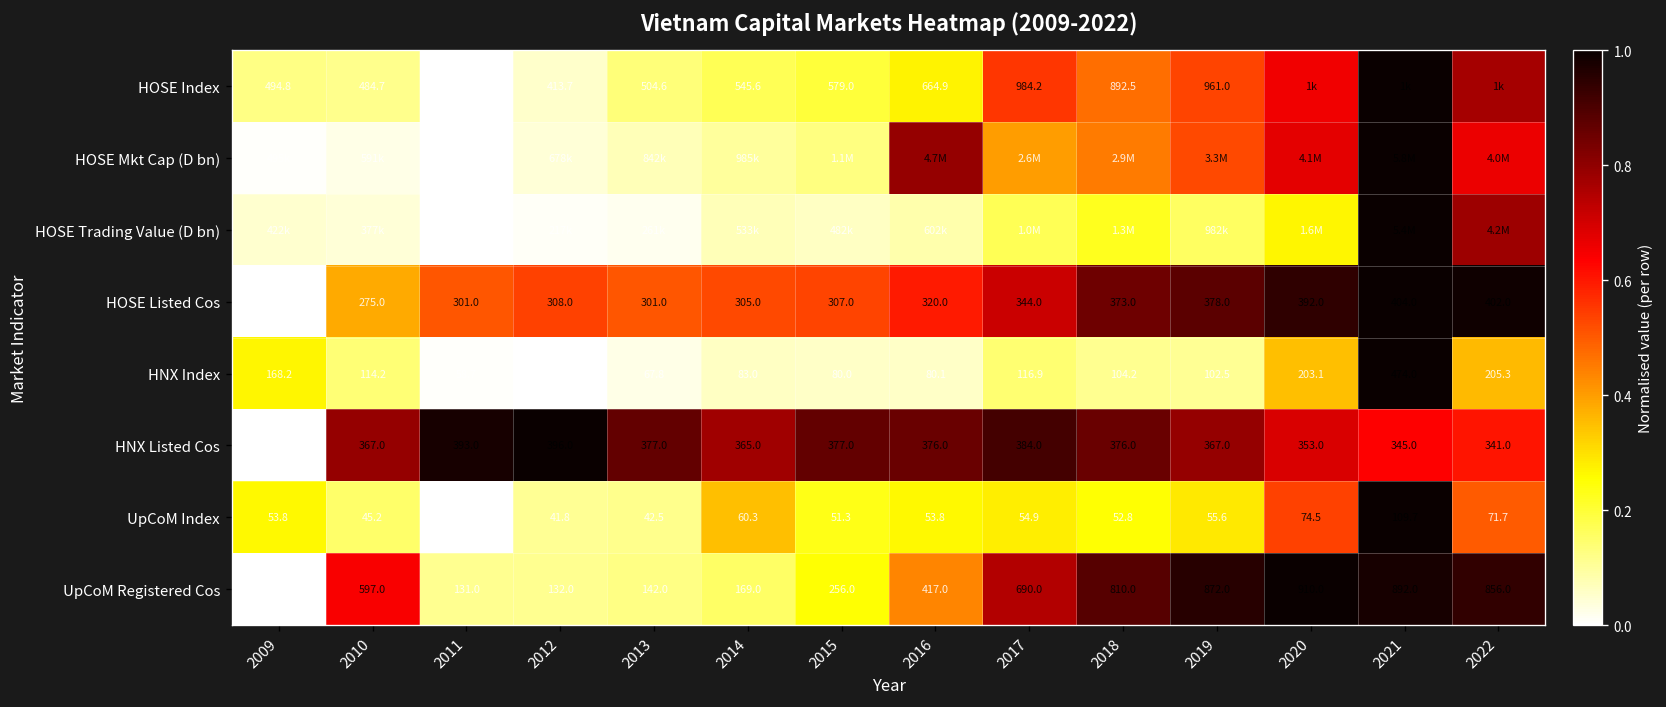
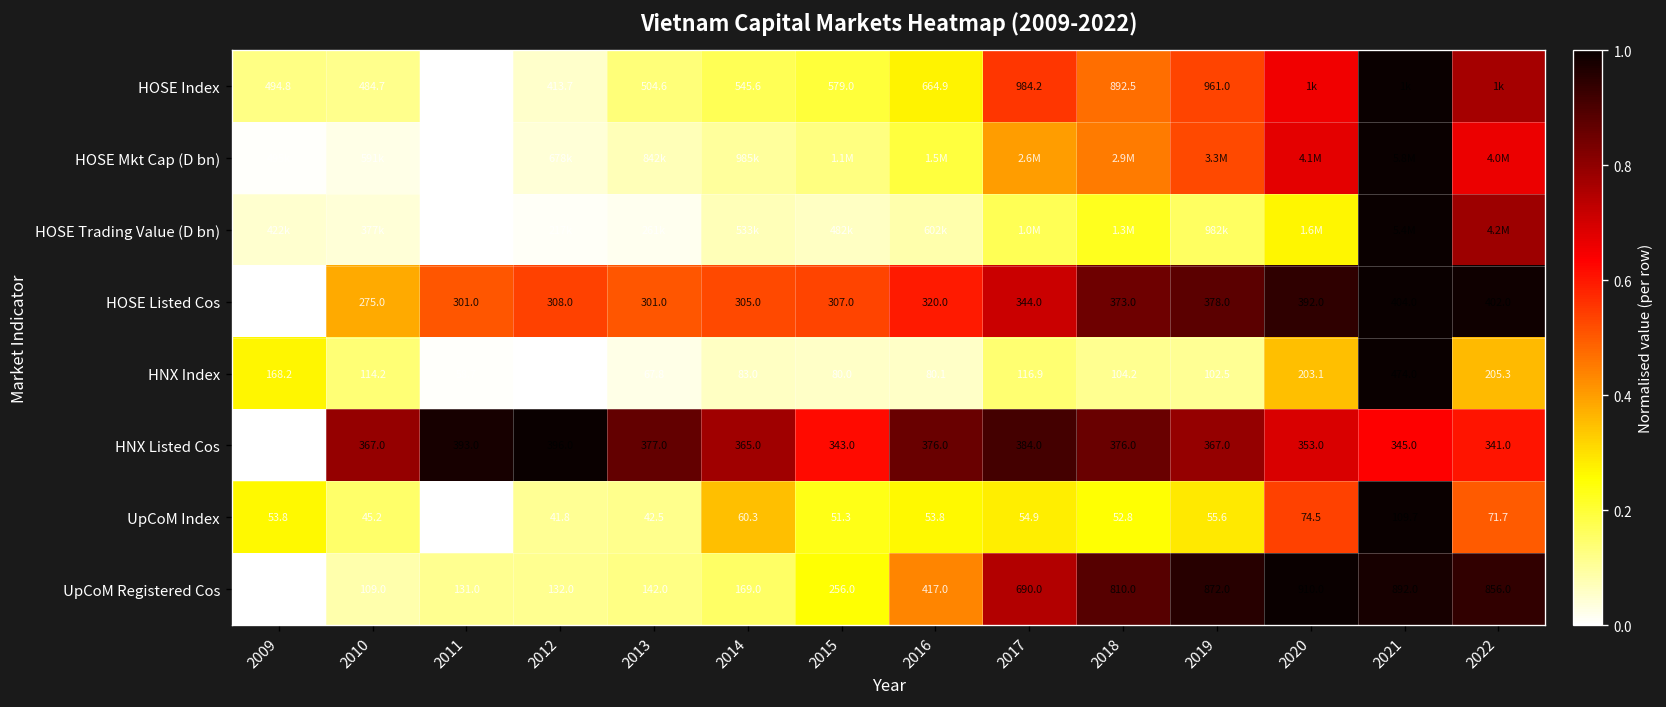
HOSE Mkt Cap (D bn), 2016: 4.7M -> 1.5M
HNX Listed Cos, 2015: 377.0 -> 343.0
UpCoM Registered Cos, 2010: 597.0 -> 109.0
